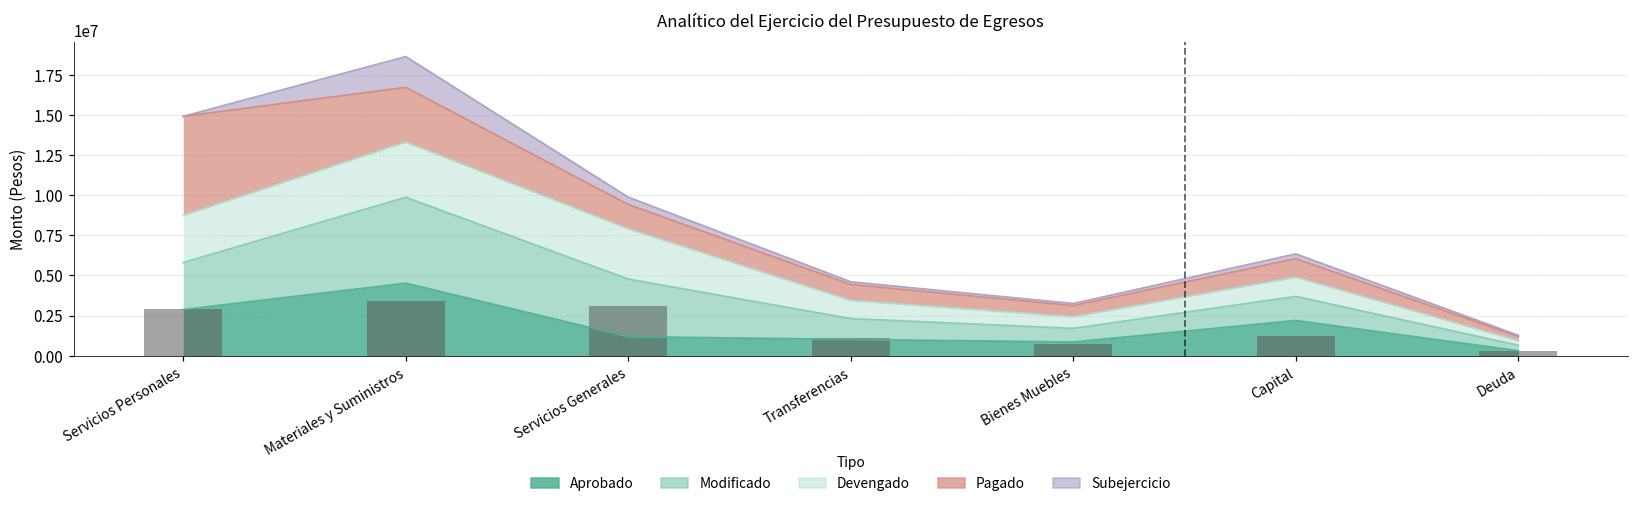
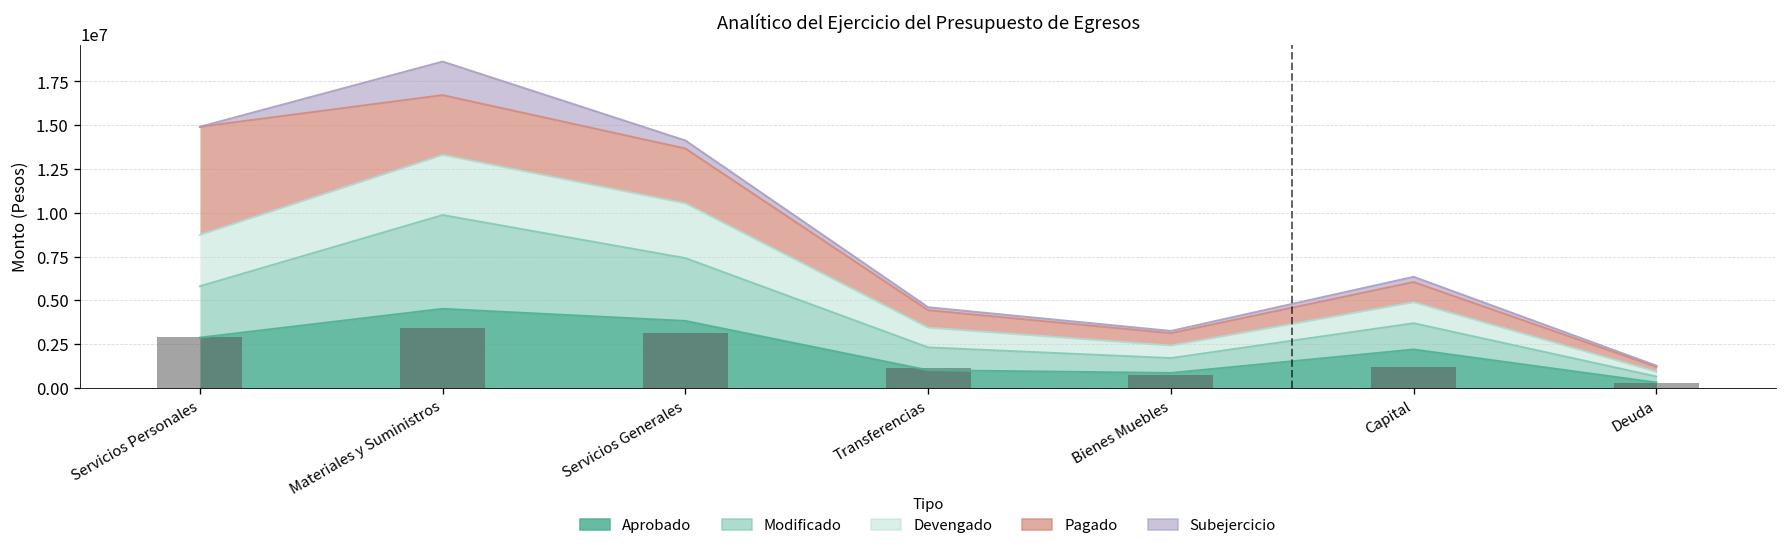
Aprobado, Servicios Generales: 1200000 -> 3800000
Pagado, Servicios Generales: 1500000 -> 3100000
